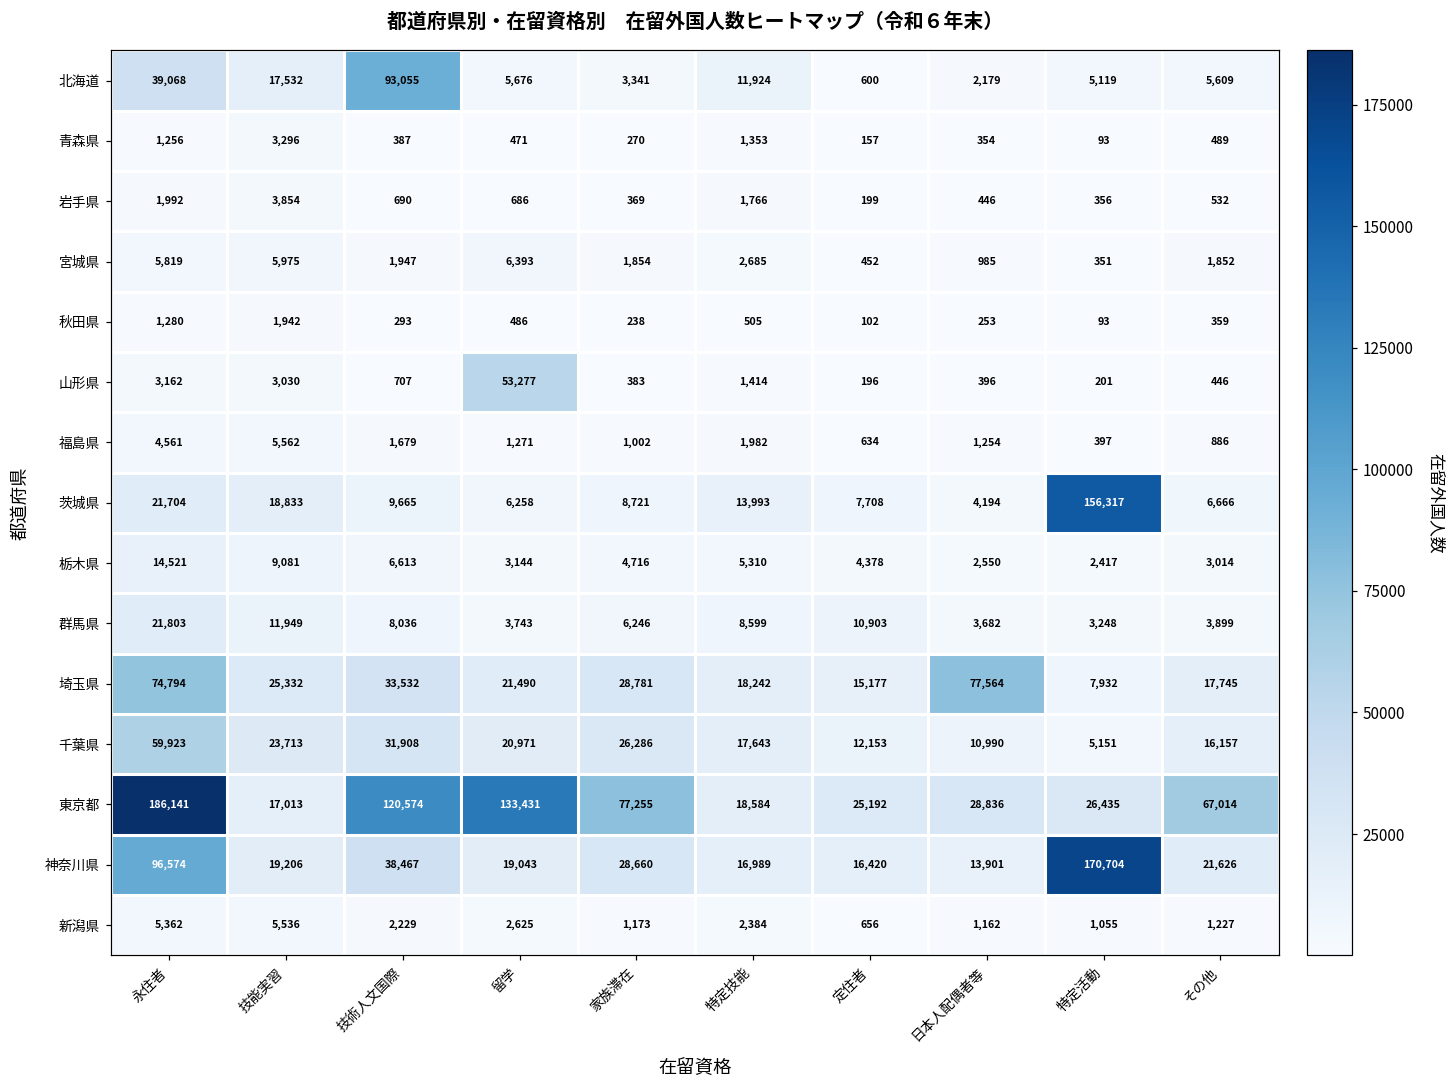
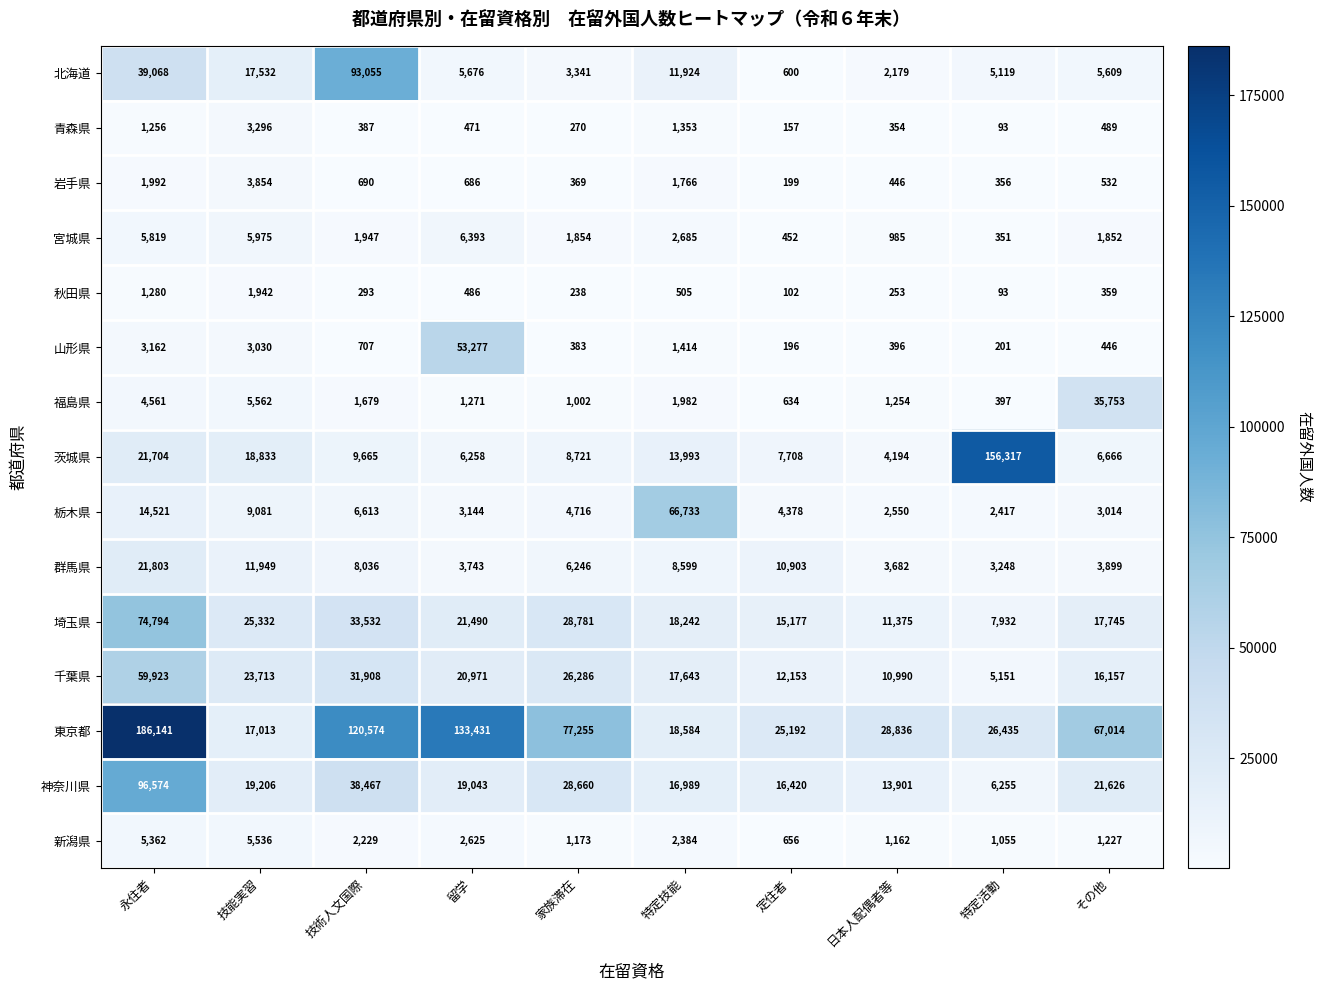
福島県, その他: 886 -> 35,753
栃木県, 特定技能: 5,310 -> 66,733
埼玉県, 日本人配偶者等: 77,564 -> 11,375
神奈川県, 特定活動: 170,704 -> 6,255
